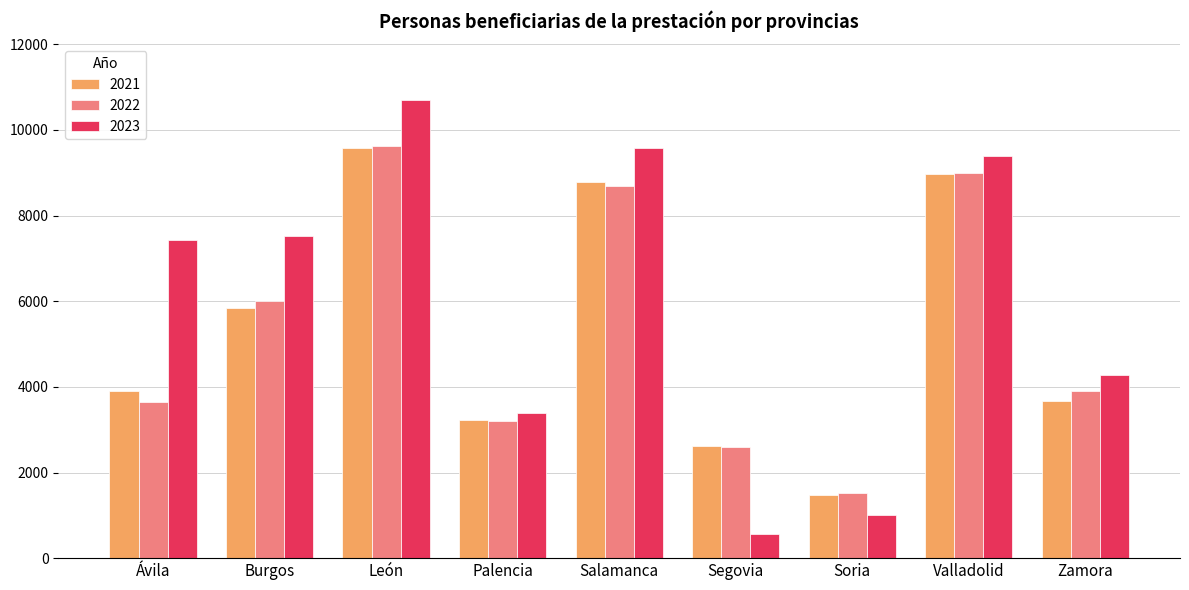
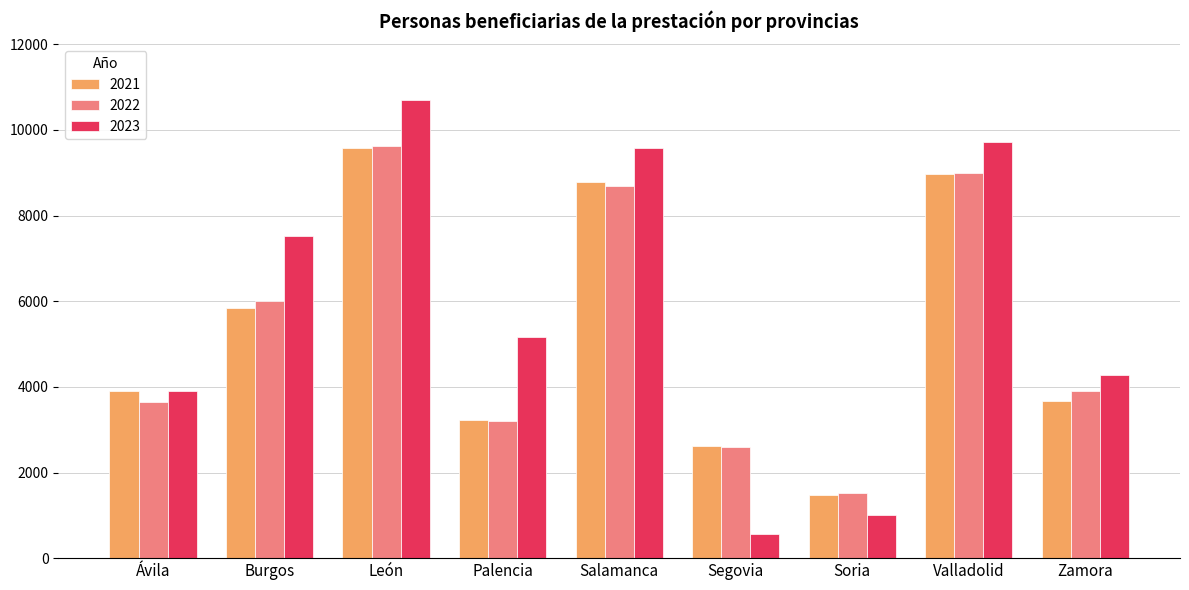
2023, Ávila: 7400 -> 3900
2023, Palencia: 3400 -> 5200
2023, Valladolid: 9400 -> 9700
